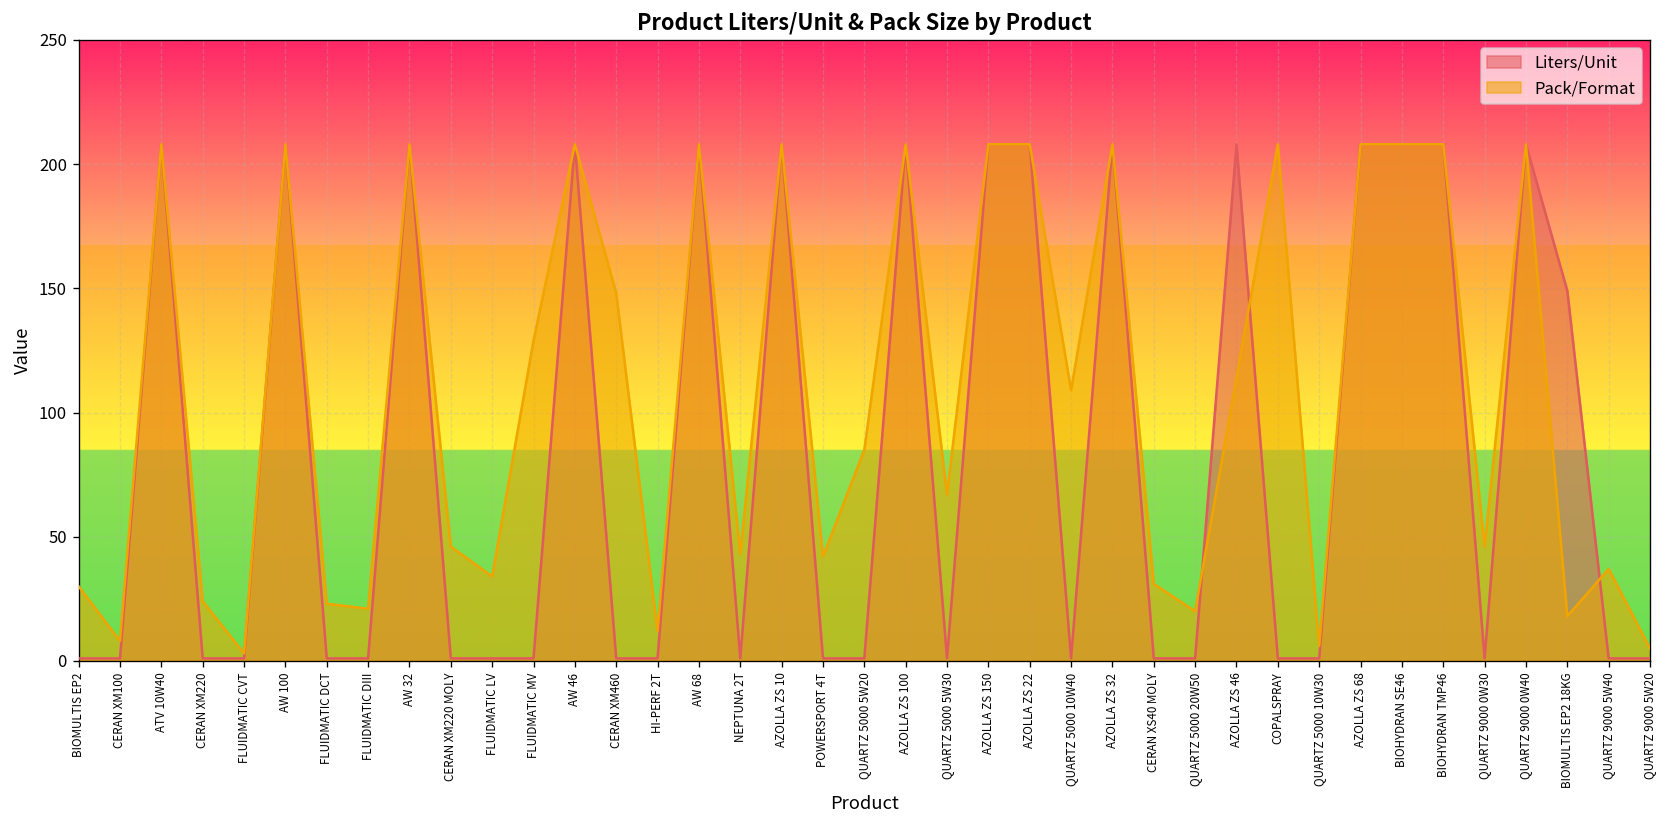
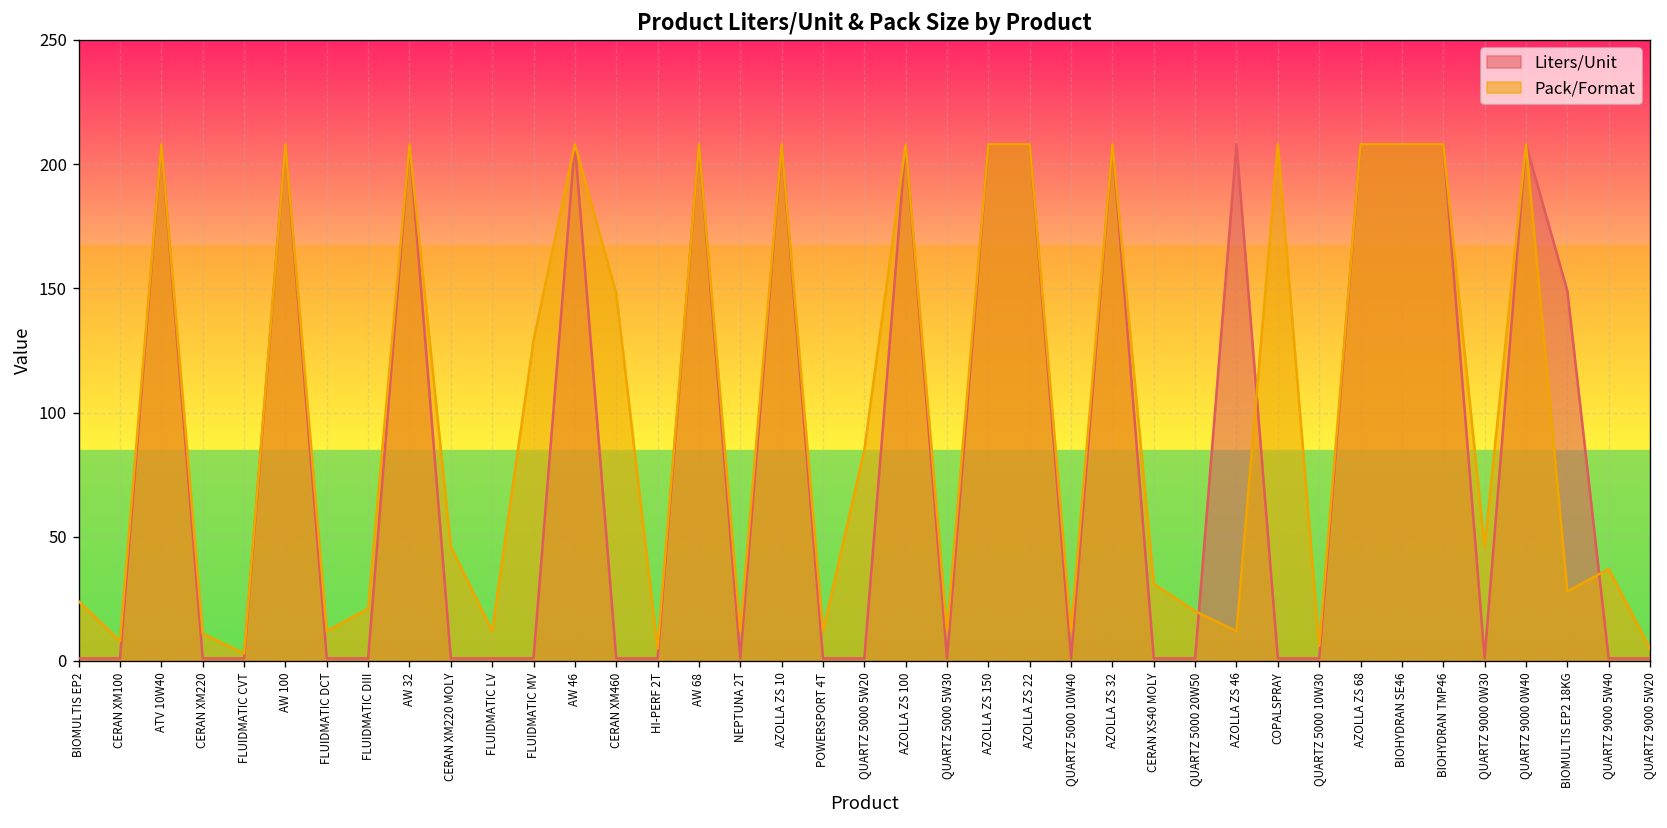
Pack/Format, BIOMULTIS EP2: 30 -> 24
Pack/Format, CERAN XM220: 24 -> 11
Pack/Format, FLUIDMATIC DCT: 23 -> 12
Pack/Format, FLUIDMATIC LV: 34 -> 12
Pack/Format, HI-PERF 2T: 12 -> 5
Pack/Format, NEPTUNA 2T: 43 -> 12
Pack/Format, POWERSPORT 4T: 42 -> 12
Pack/Format, QUARTZ 5000 5W30: 67 -> 12
Pack/Format, QUARTZ 5000 10W40: 109 -> 12
Pack/Format, AZOLLA ZS 46: 114 -> 12
Pack/Format, BIOMULTIS EP2 18KG: 18 -> 28
